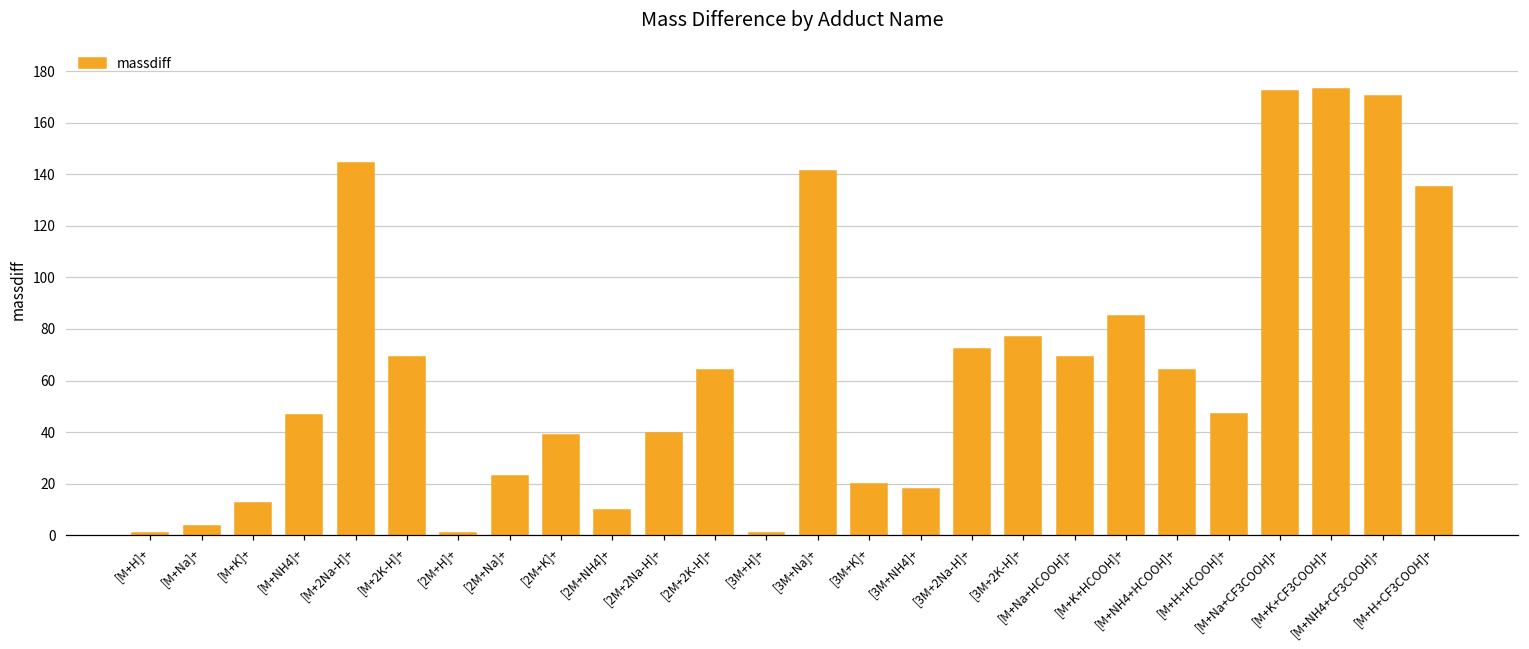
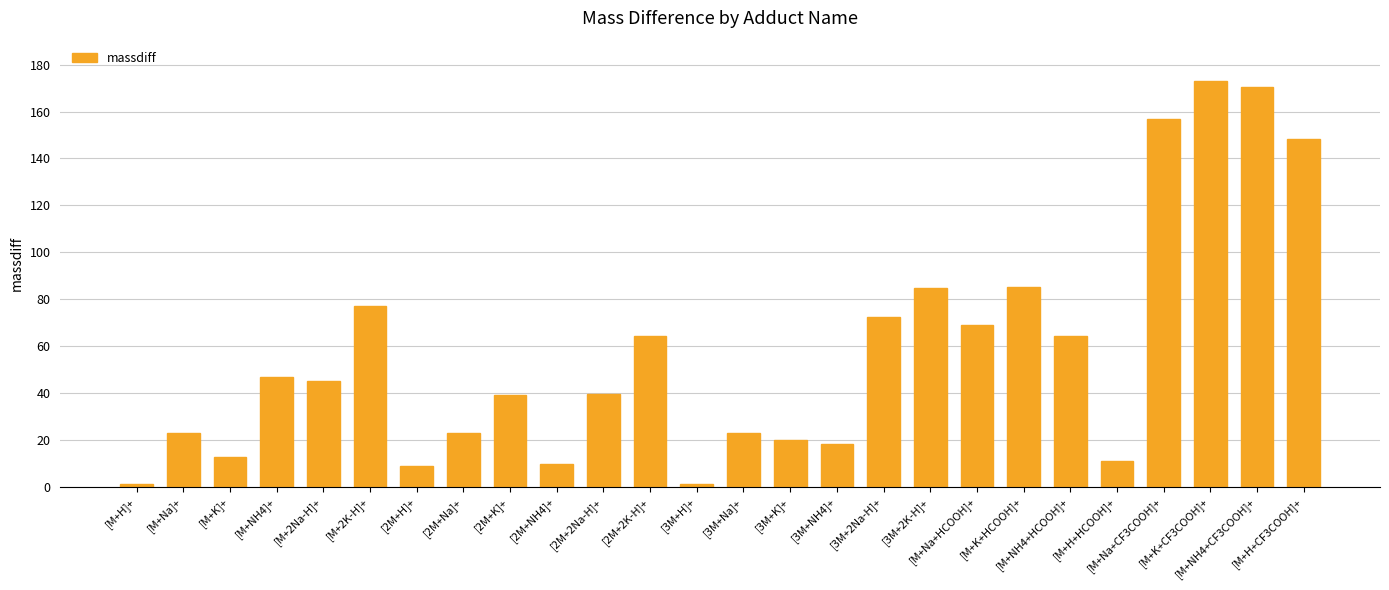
[M+Na]+: 4 -> 23
[M+2Na-H]+: 144 -> 45
[M+2K-H]+: 69 -> 77
[2M+H]+: 1 -> 9
[3M+Na]+: 141 -> 23
[3M+2K-H]+: 77 -> 85
[M+H+HCOOH]+: 47 -> 11
[M+Na+CF3COOH]+: 172 -> 157
[M+H+CF3COOH]+: 135 -> 148
